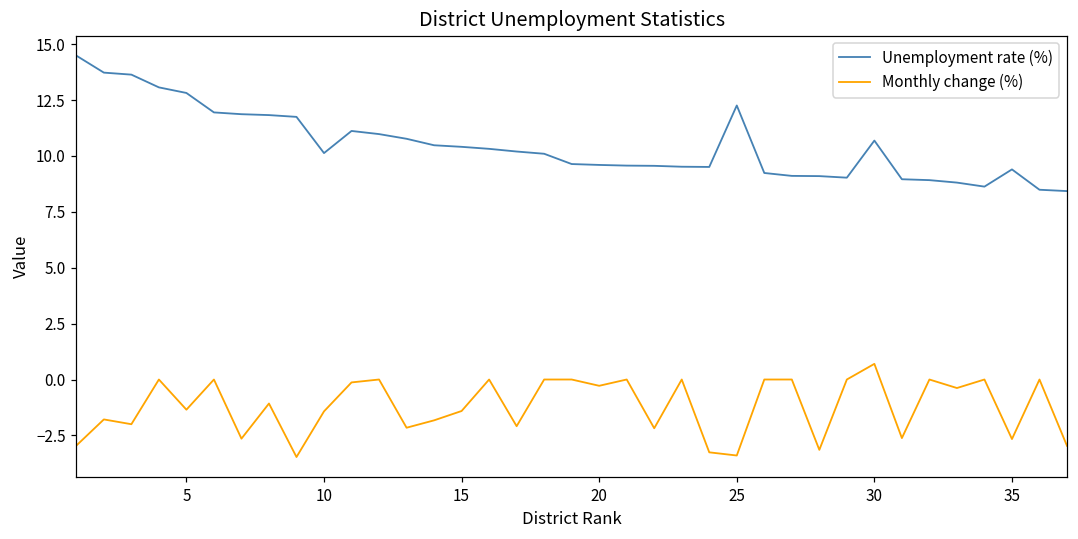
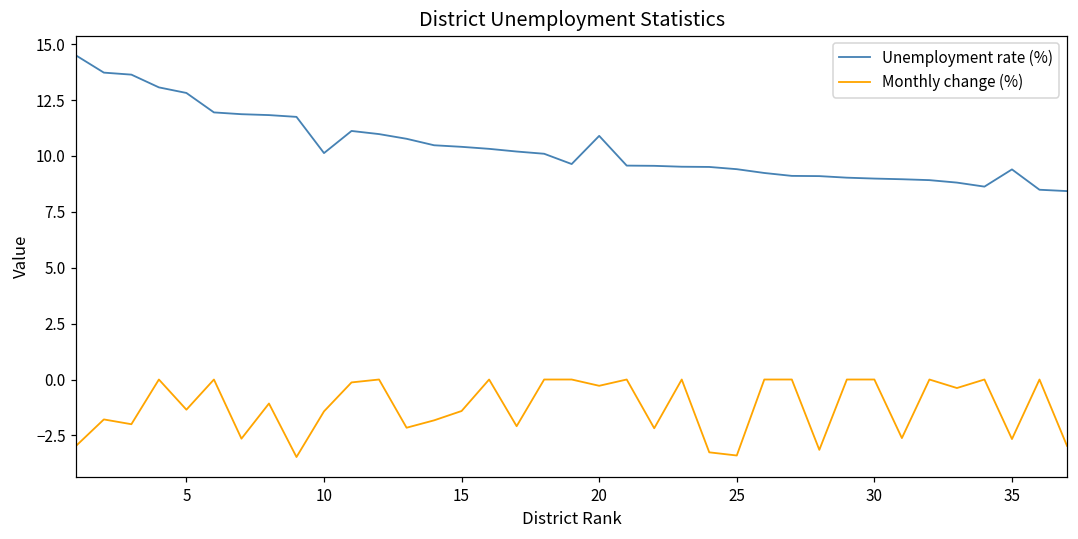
Unemployment rate (%), 20: 9.6 -> 10.9
Unemployment rate (%), 25: 12.3 -> 9.4
Unemployment rate (%), 30: 10.7 -> 9.0
Monthly change (%), 30: 0.7 -> 0.0
